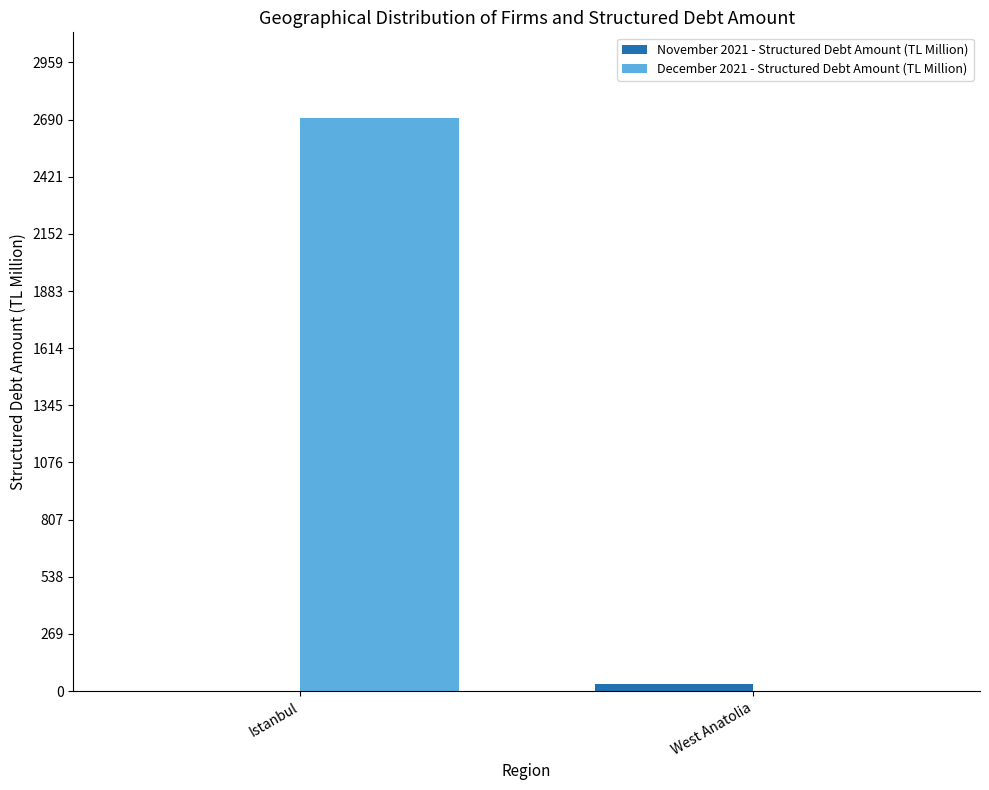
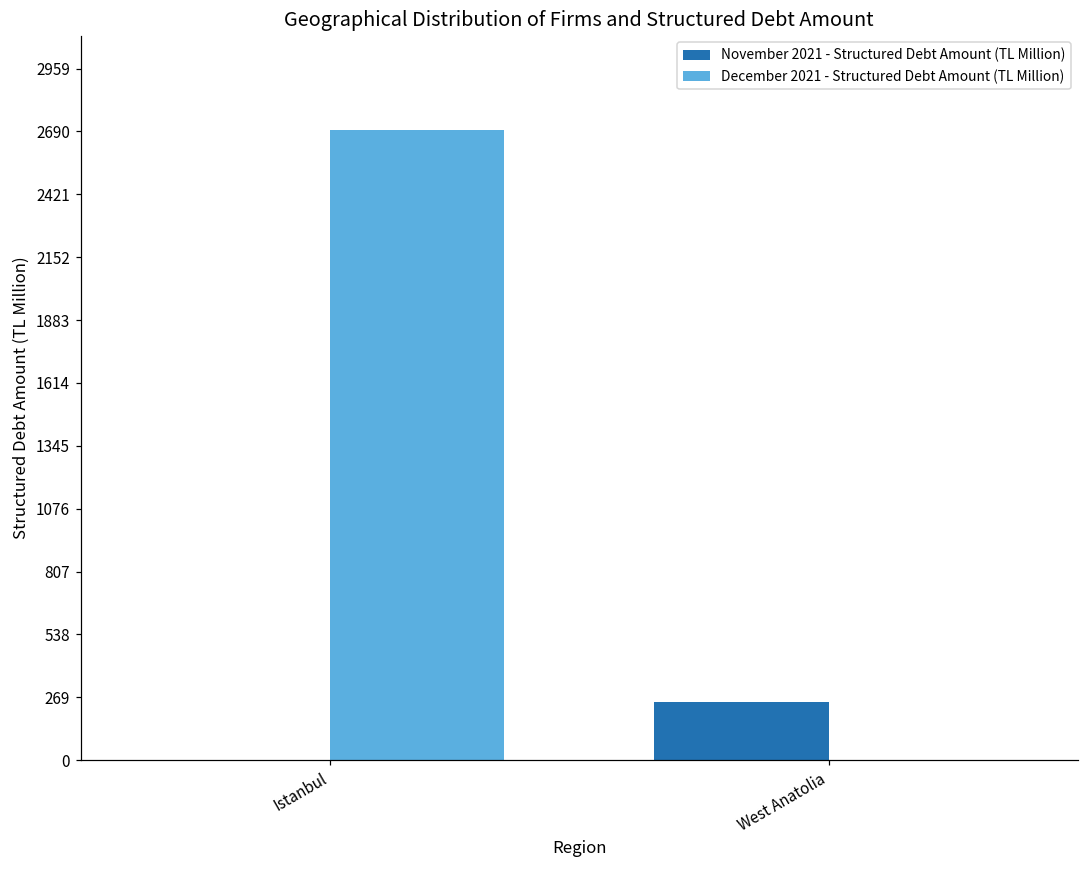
November 2021 - Structured Debt Amount (TL Million), West Anatolia: 30 -> 250
